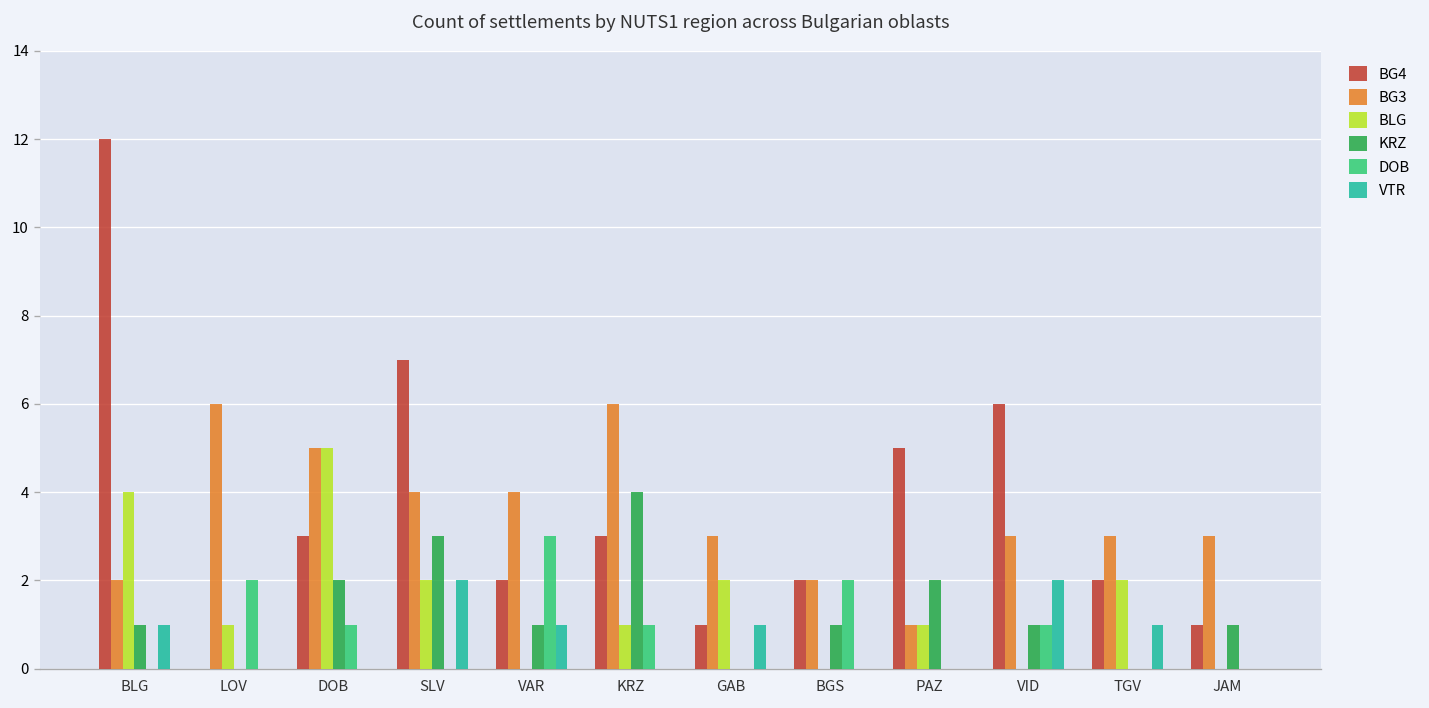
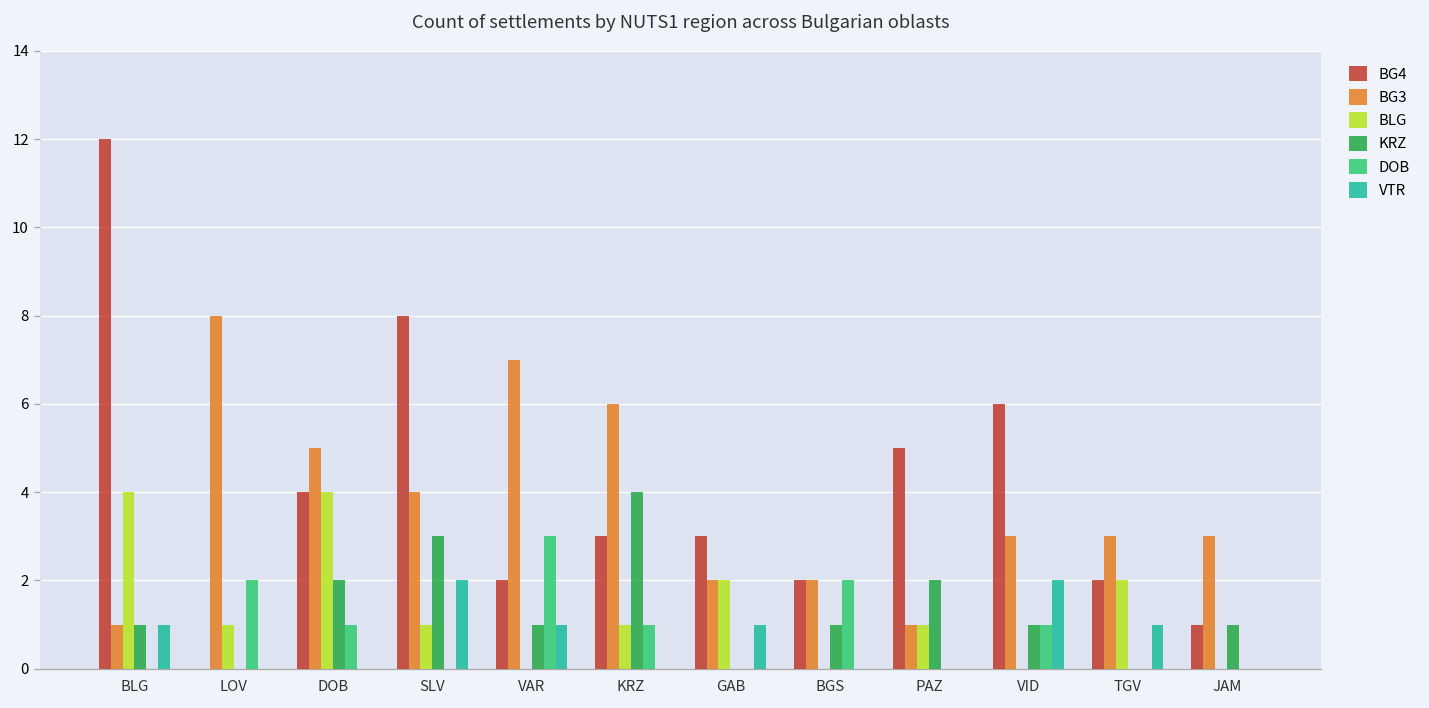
BG3, BLG: 2 -> 1
BG3, LOV: 6 -> 8
BG4, DOB: 3 -> 4
BLG, DOB: 5 -> 4
BG4, SLV: 7 -> 8
BLG, SLV: 2 -> 1
BG3, VAR: 4 -> 7
BG4, GAB: 1 -> 3
BG3, GAB: 3 -> 2
